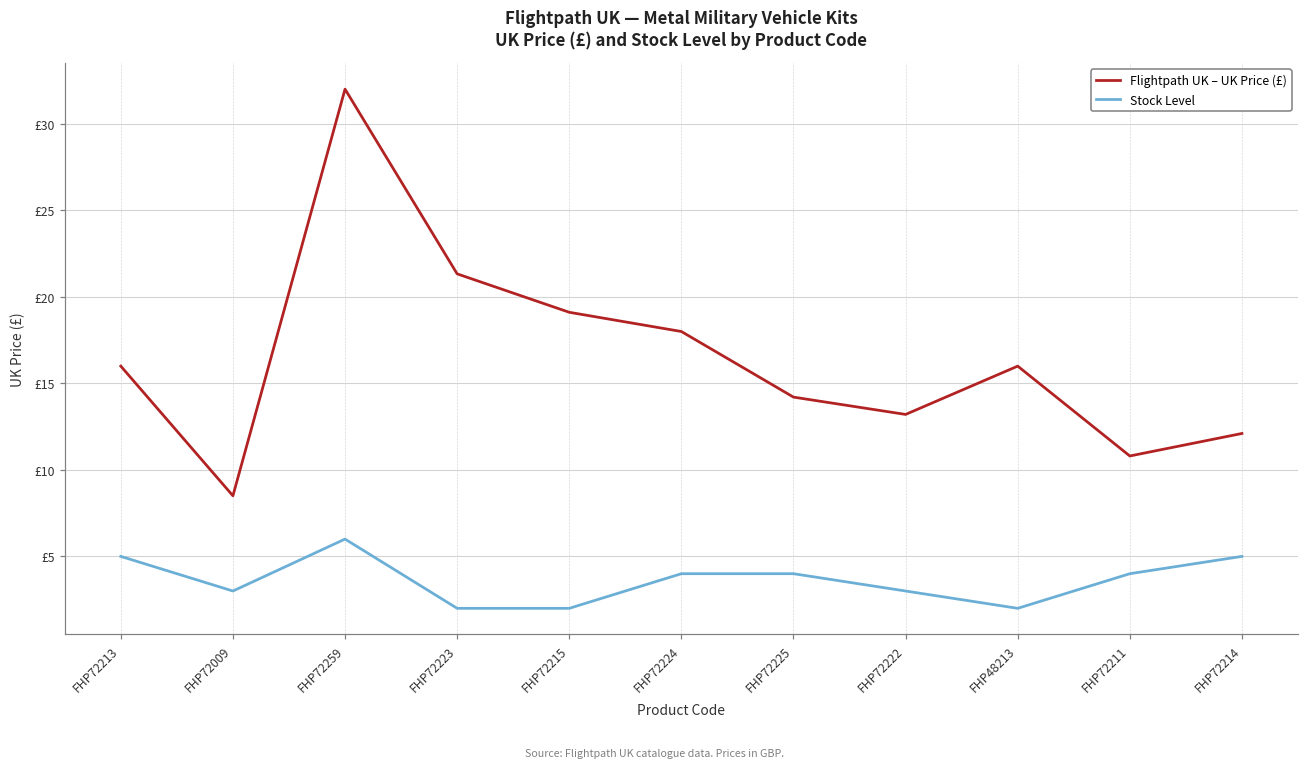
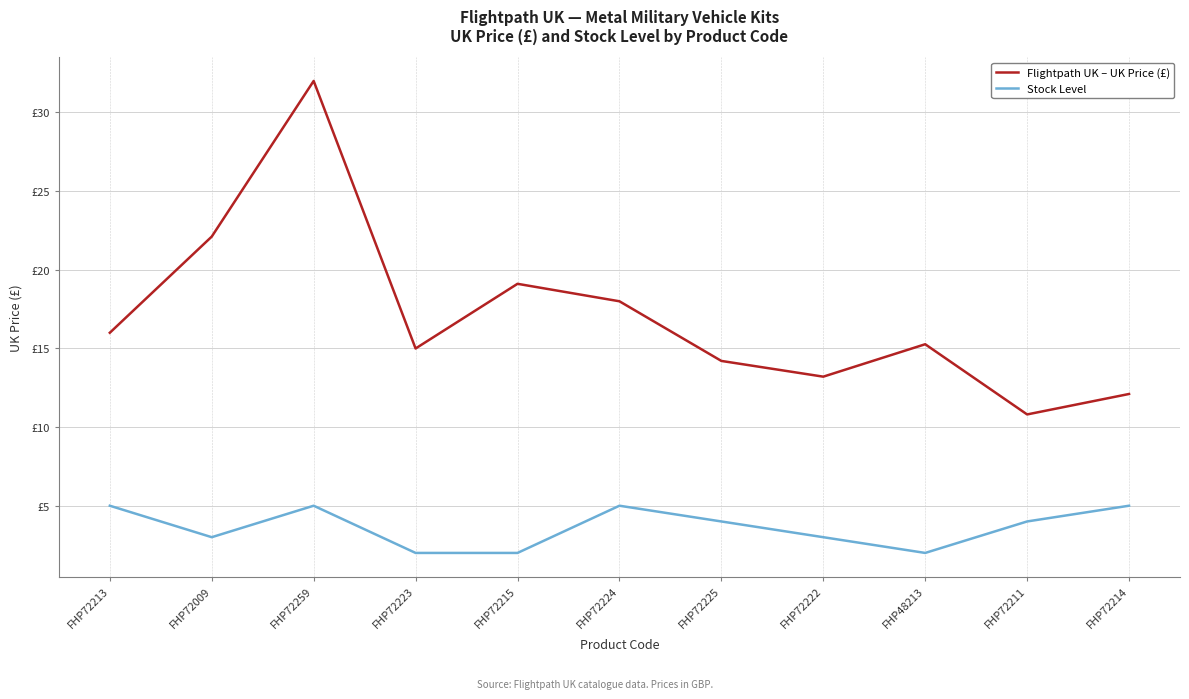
Flightpath UK – UK Price (£), FHP72009: £8.5 -> £22.1
Stock Level, FHP72259: £6 -> £5
Flightpath UK – UK Price (£), FHP72223: £21.3 -> £15.0
Stock Level, FHP72224: £4 -> £5
Flightpath UK – UK Price (£), FHP48213: £16.0 -> £15.3
